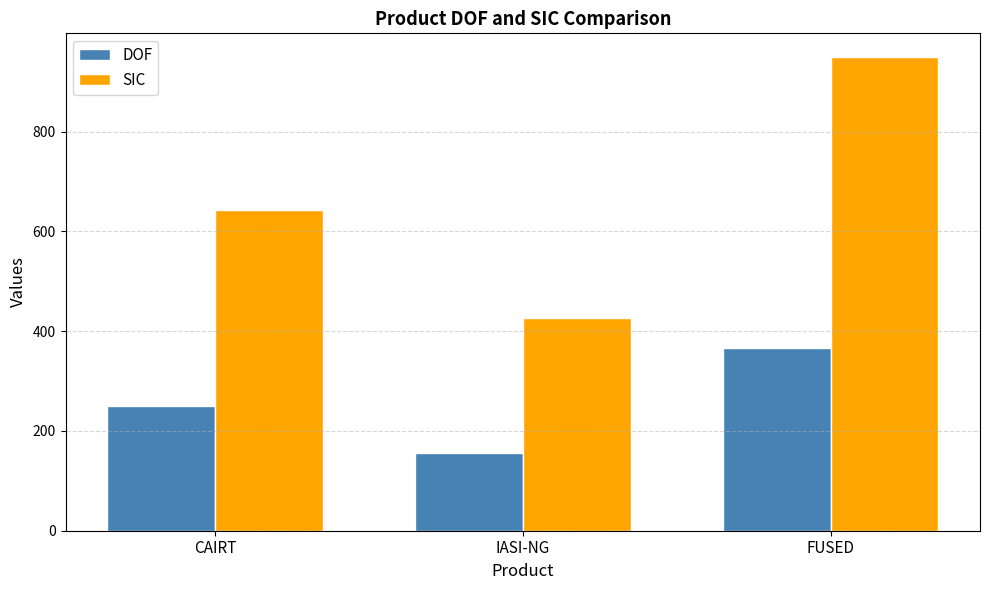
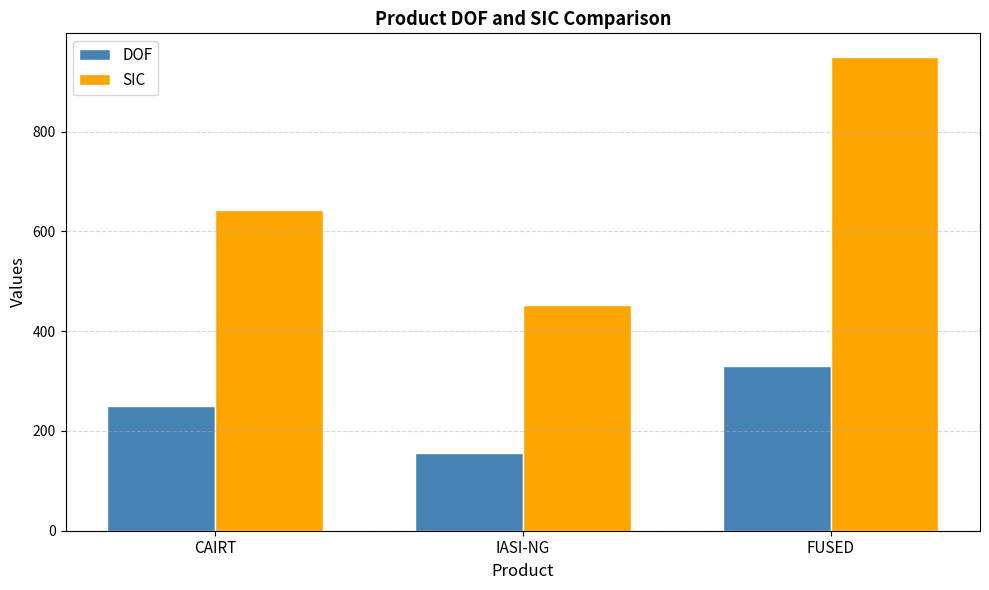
SIC, IASI-NG: 430 -> 450
DOF, FUSED: 370 -> 330
